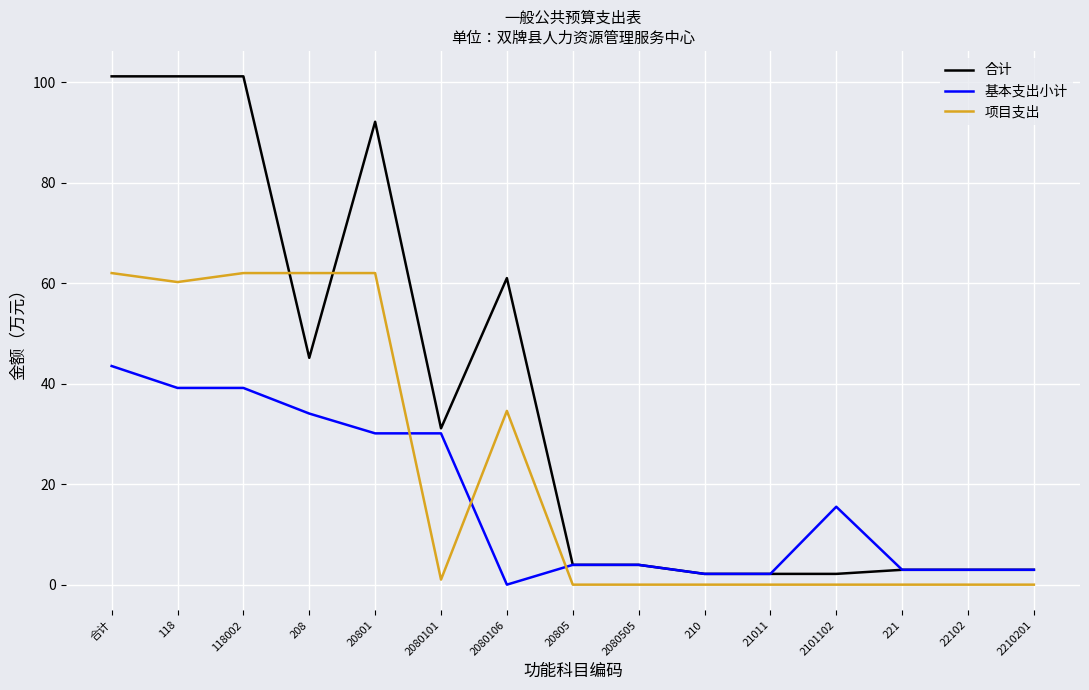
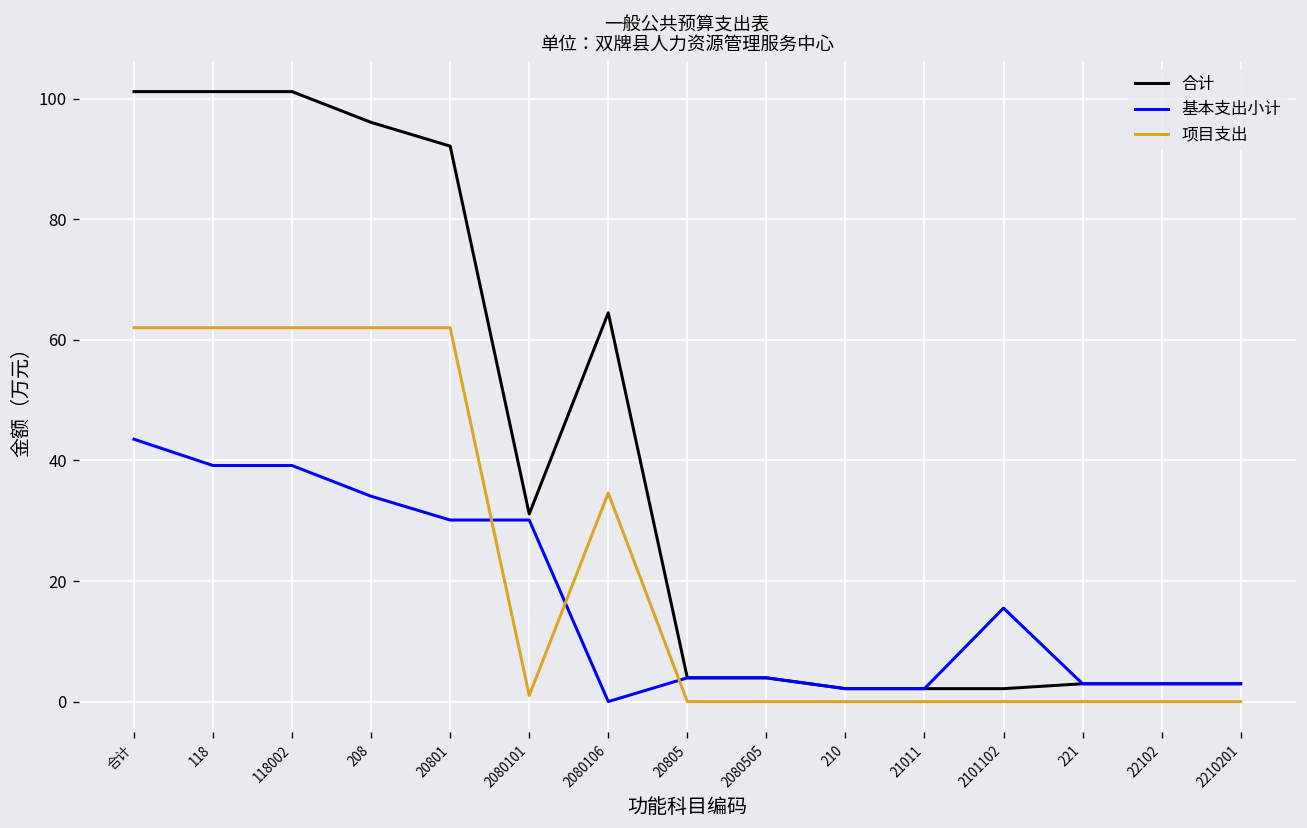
项目支出, 118: 60 -> 62
合计, 208: 45 -> 96
合计, 2080106: 61 -> 64
